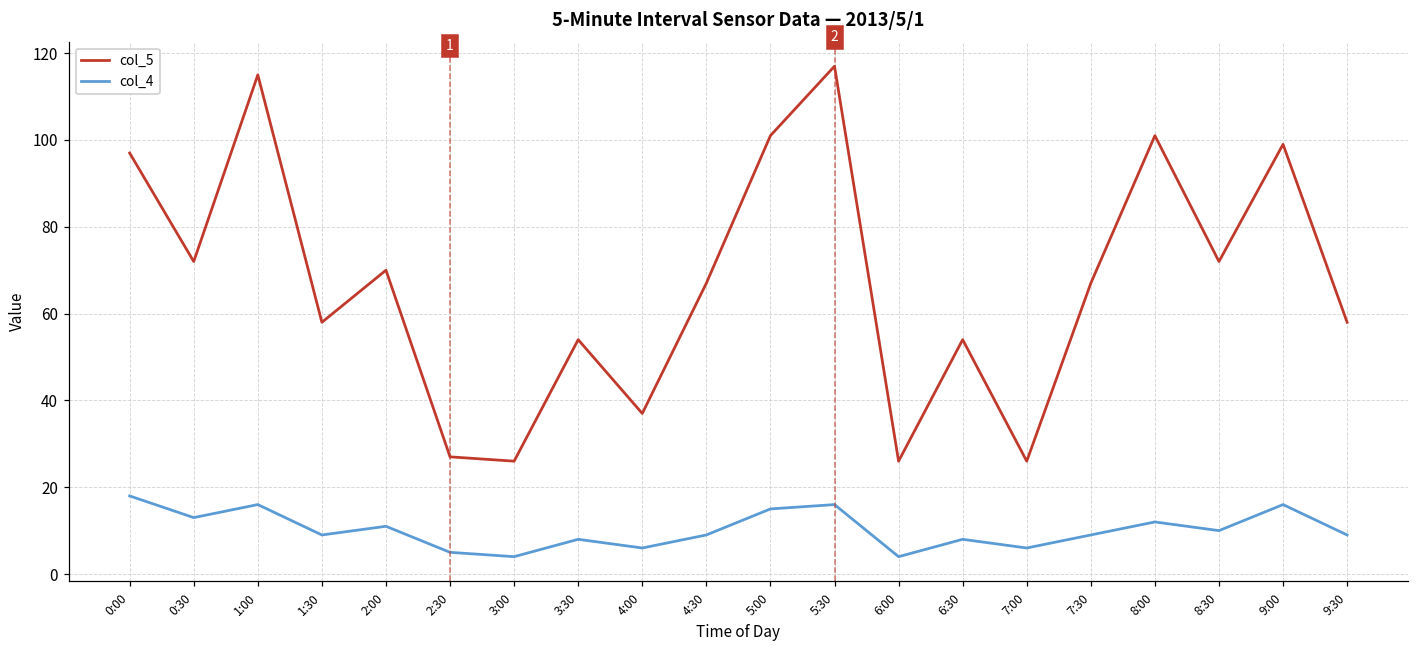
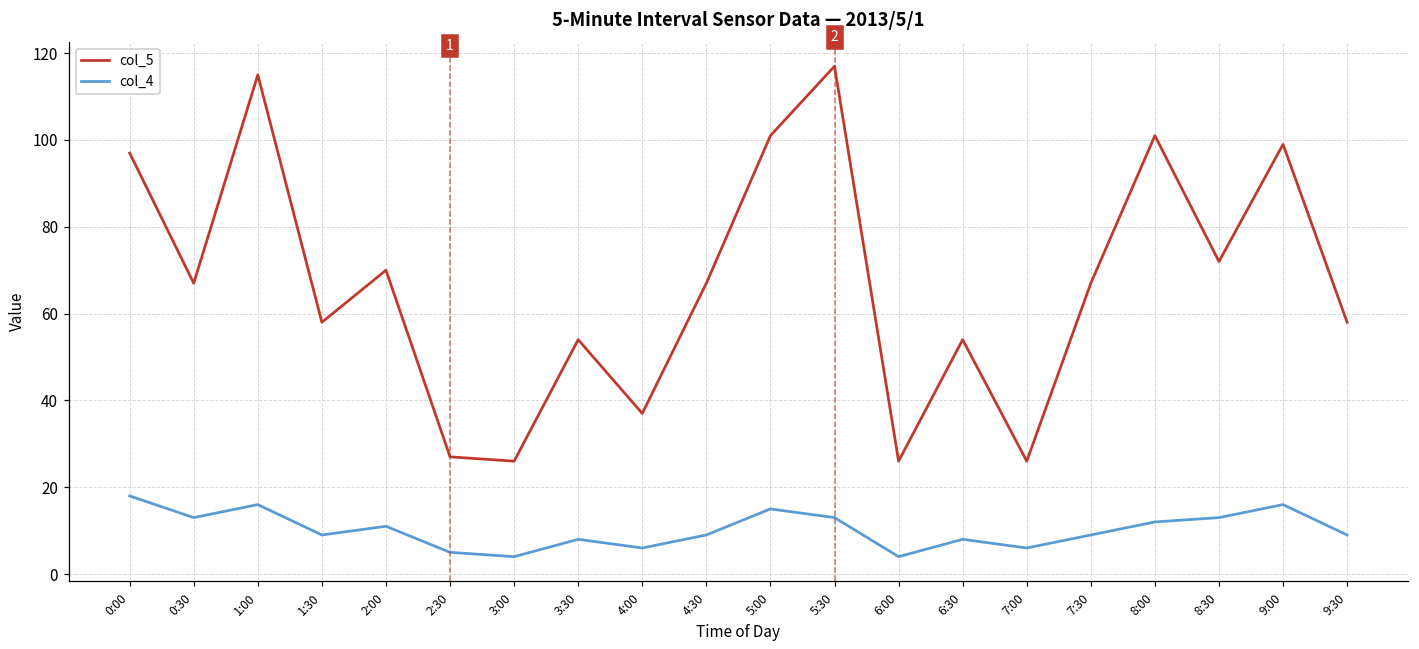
col_5, 0:30: 72 -> 67
col_4, 5:30: 16 -> 13
col_4, 8:30: 10 -> 13
